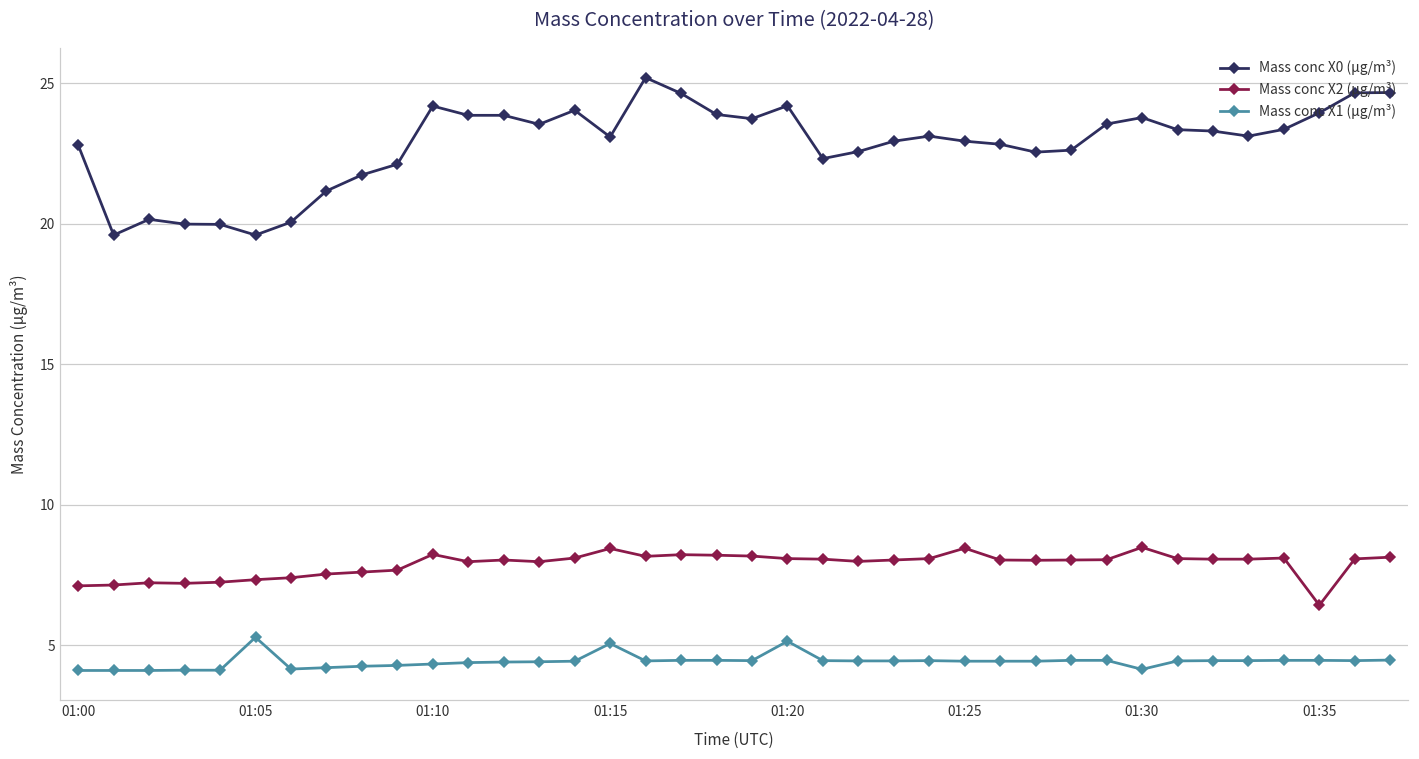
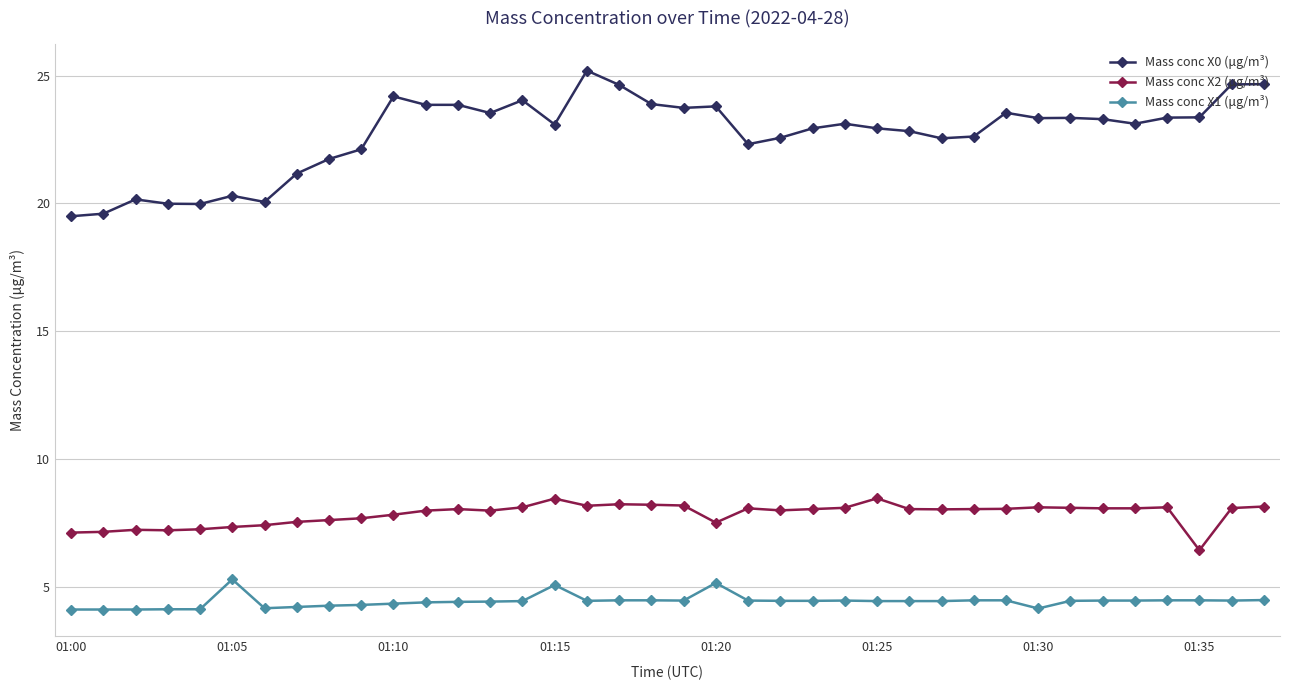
Mass conc X0 (μg/m³), 01:00: 22.8 -> 19.5
Mass conc X0 (μg/m³), 01:05: 19.6 -> 20.3
Mass conc X2 (μg/m³), 01:10: 8.2 -> 7.8
Mass conc X0 (μg/m³), 01:20: 24.2 -> 23.8
Mass conc X2 (μg/m³), 01:20: 8.1 -> 7.5
Mass conc X0 (μg/m³), 01:30: 23.8 -> 23.3
Mass conc X2 (μg/m³), 01:30: 8.5 -> 8.1
Mass conc X0 (μg/m³), 01:35: 24.0 -> 23.4
